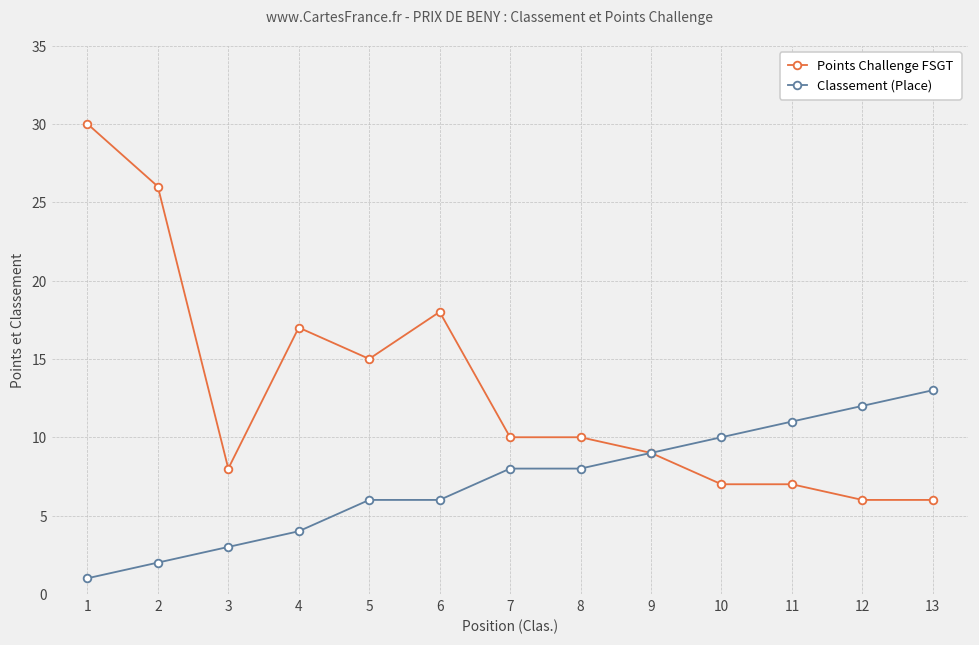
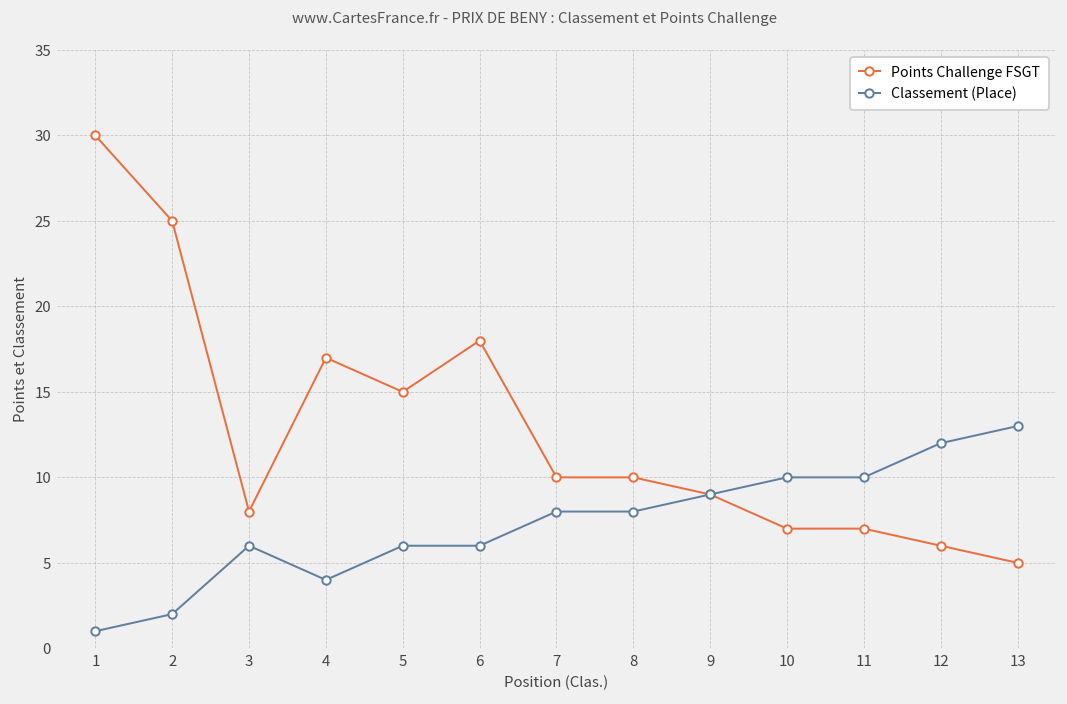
Points Challenge FSGT, 2: 26 -> 25
Classement (Place), 3: 3 -> 6
Classement (Place), 11: 11 -> 10
Points Challenge FSGT, 13: 6 -> 5
